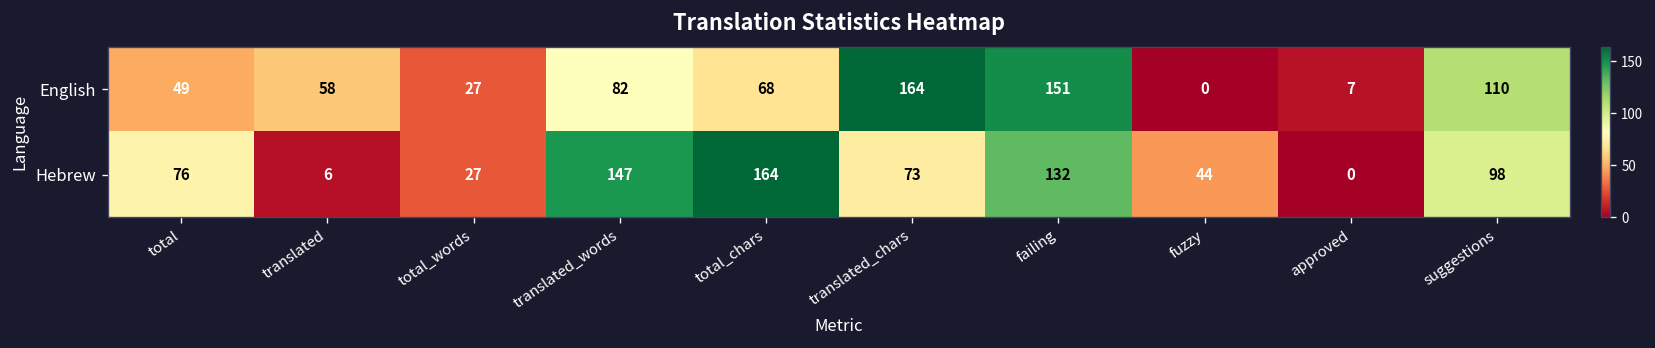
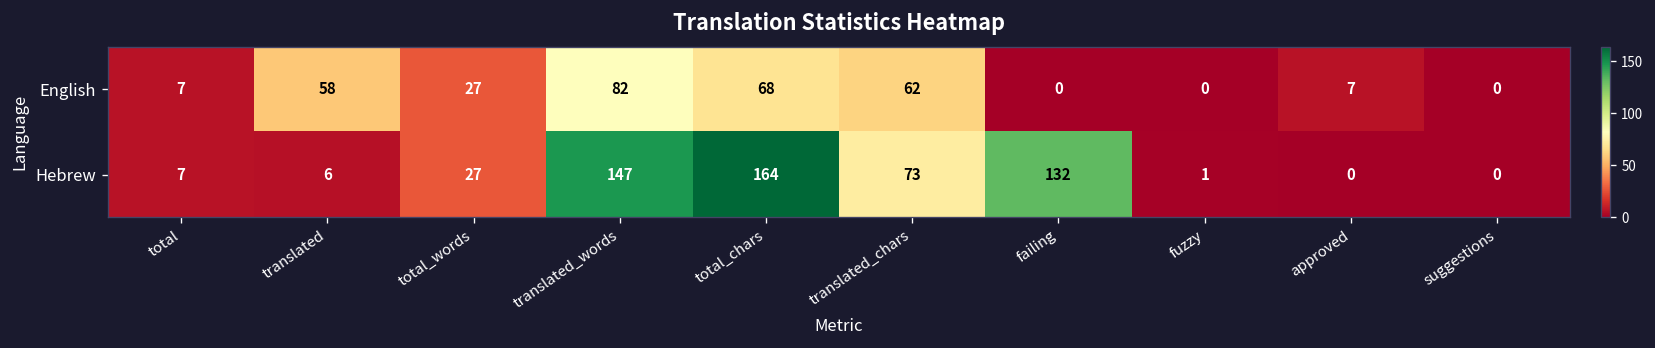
English, total: 49 -> 7
English, translated_chars: 164 -> 62
English, failing: 151 -> 0
English, suggestions: 110 -> 0
Hebrew, total: 76 -> 7
Hebrew, fuzzy: 44 -> 1
Hebrew, suggestions: 98 -> 0
